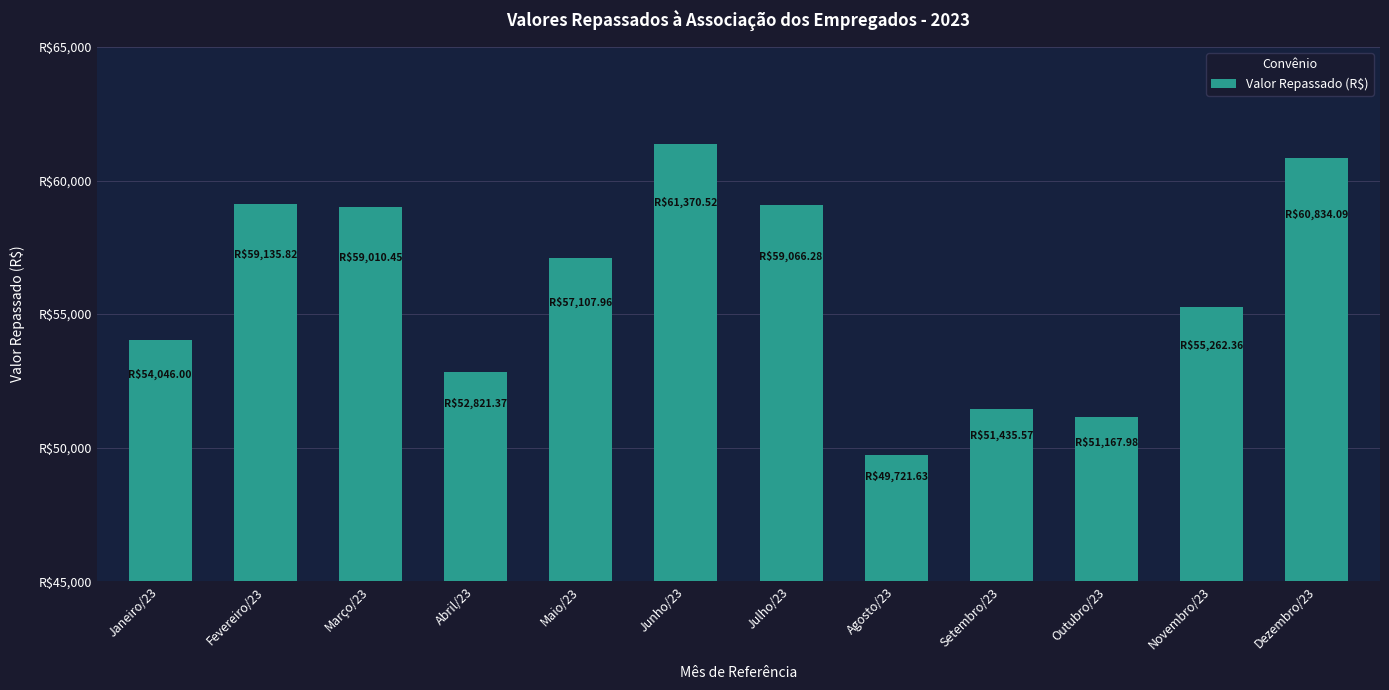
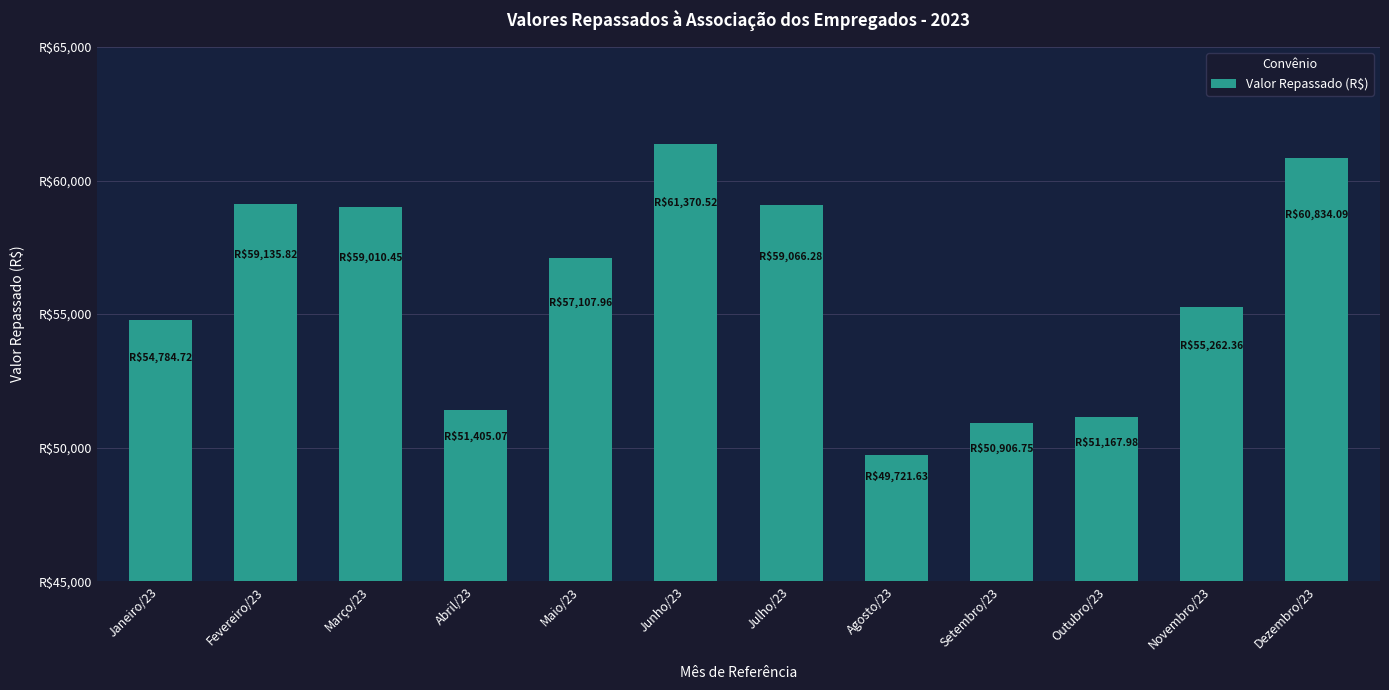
Janeiro/23: $54,046.00 -> $54,784.72
Abril/23: $52,821.37 -> $51,405.07
Setembro/23: $51,435.57 -> $50,906.75
